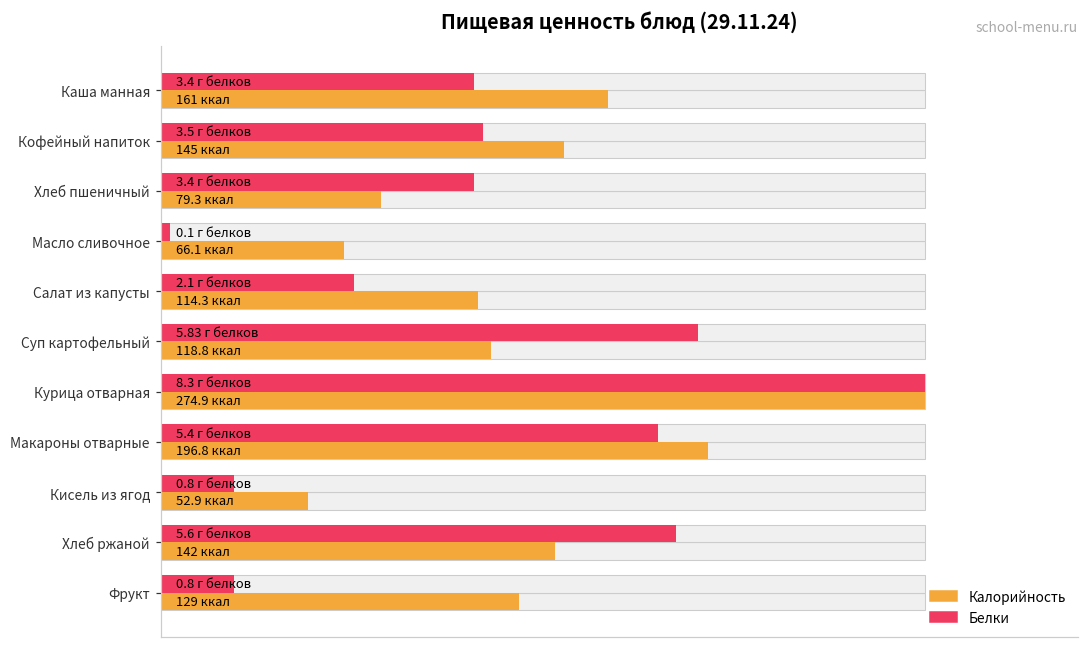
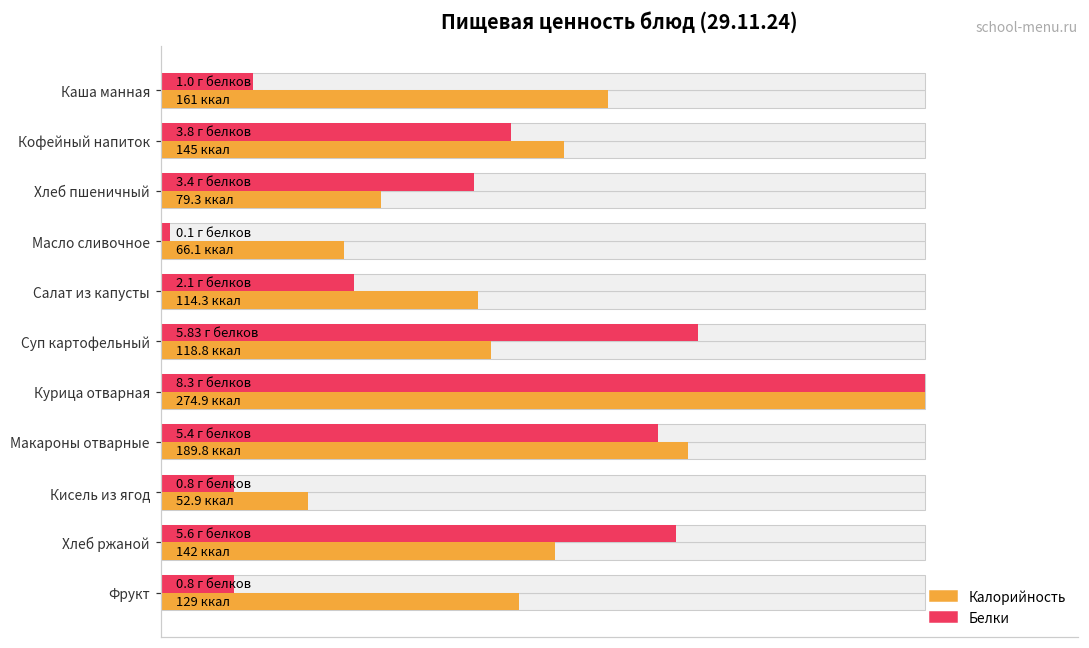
Белки, Каша манная: 3.4 -> 1.0
Белки, Кофейный напиток: 3.5 -> 3.8
Калорийность, Макароны отварные: 196.8 -> 189.8
